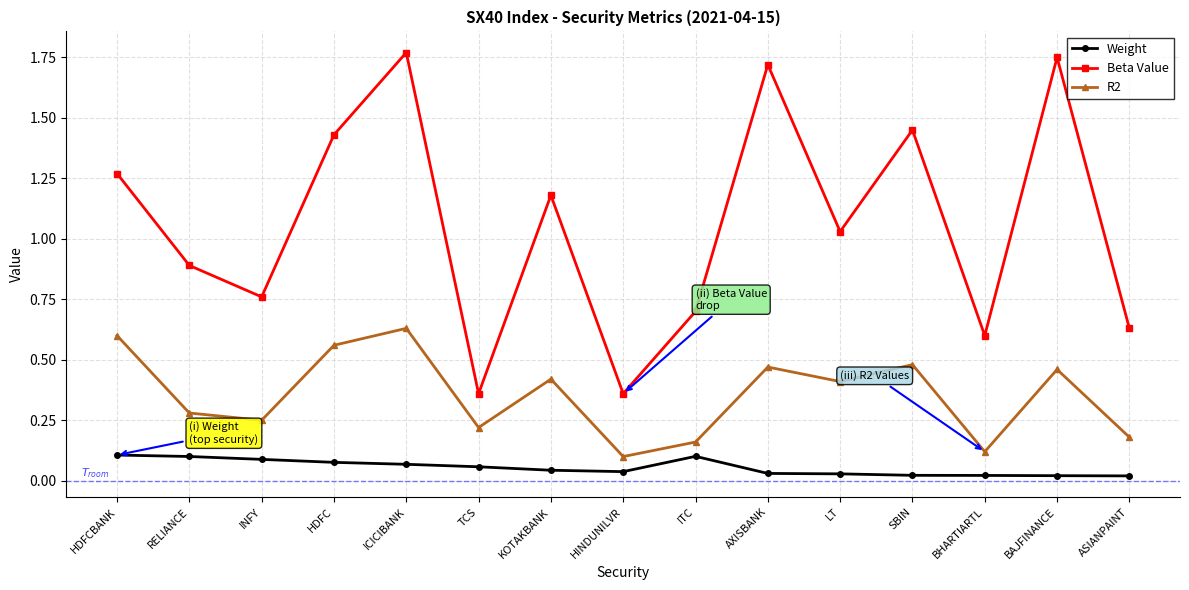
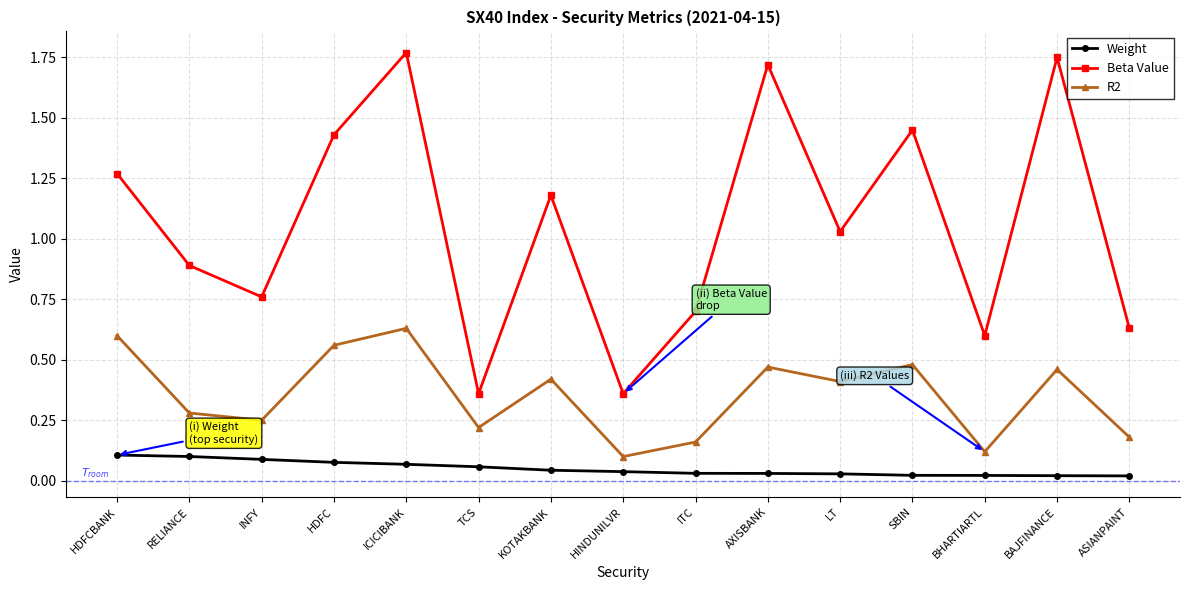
Weight, ITC: 0.10 -> 0.03
